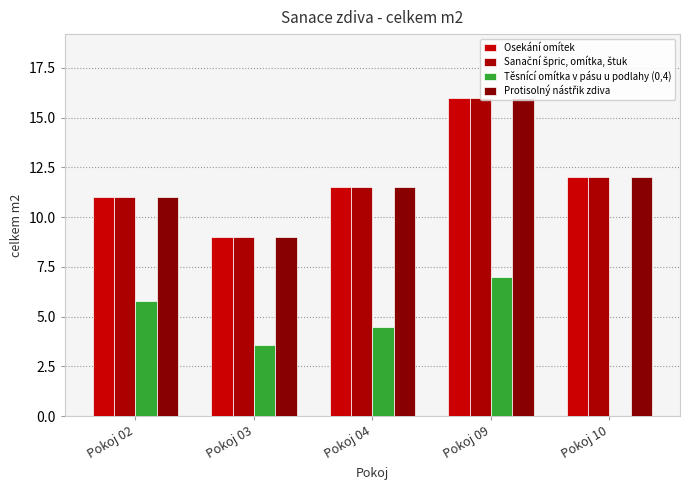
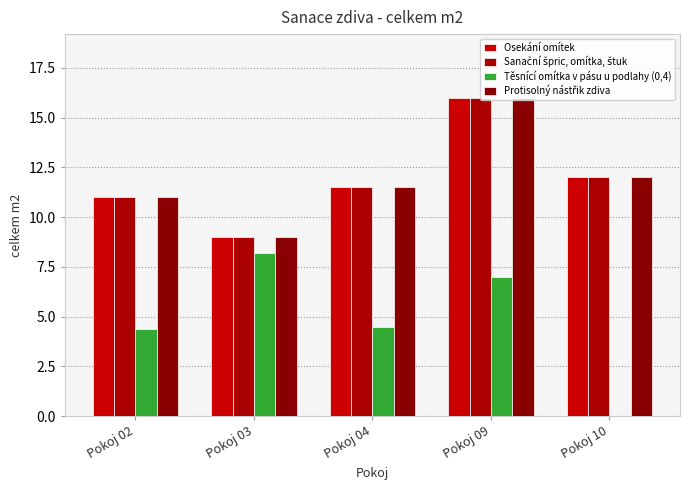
Těsnící omítka v pásu u podlahy (0,4), Pokoj 02: 5.8 -> 4.4
Těsnící omítka v pásu u podlahy (0,4), Pokoj 03: 3.6 -> 8.2
